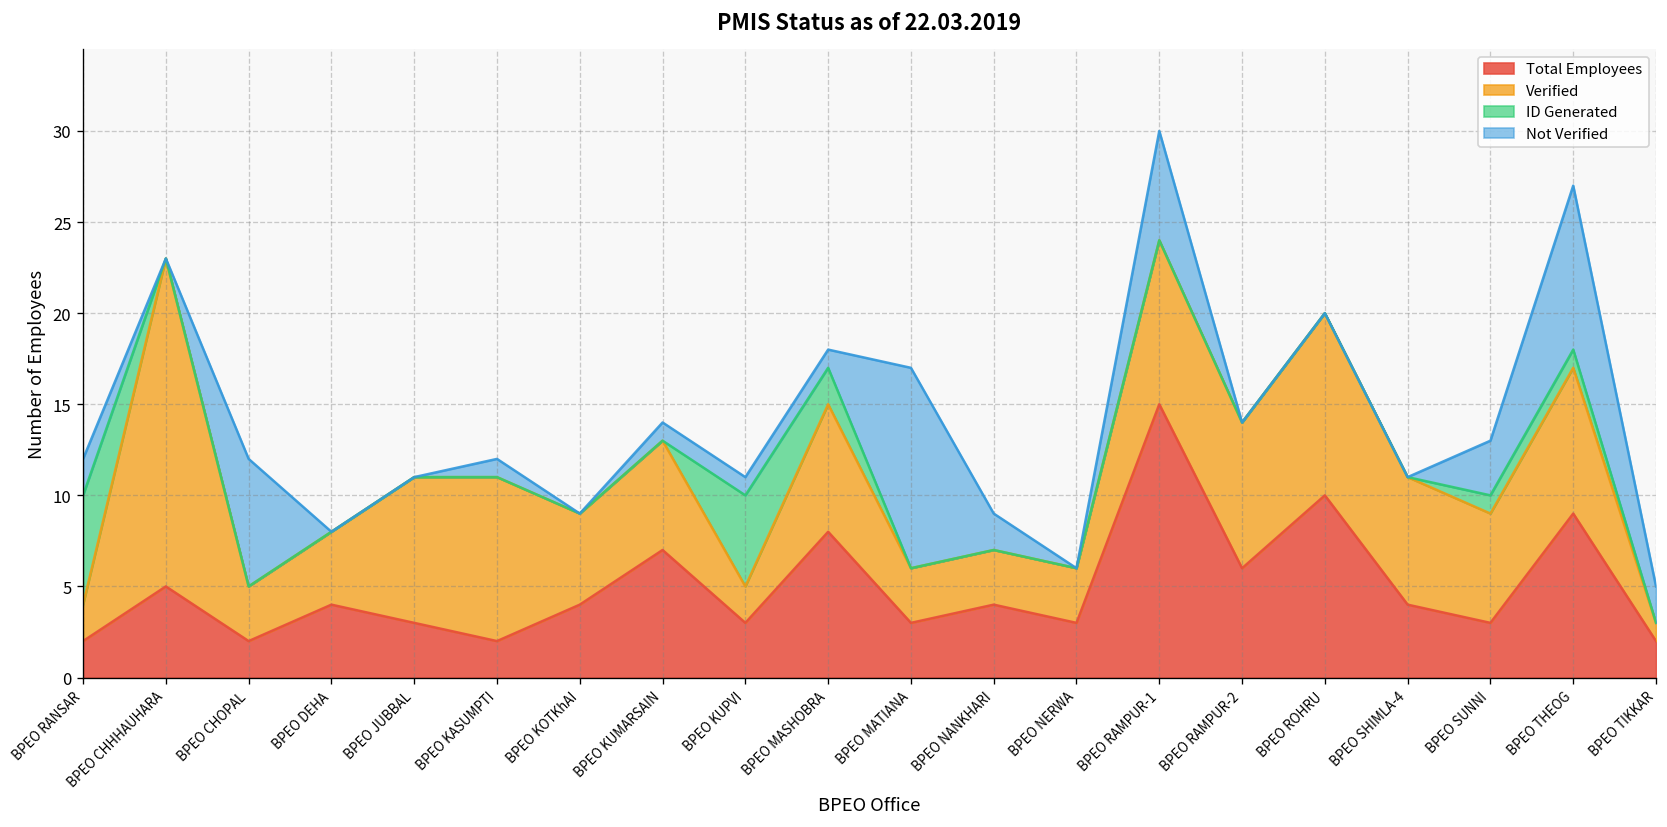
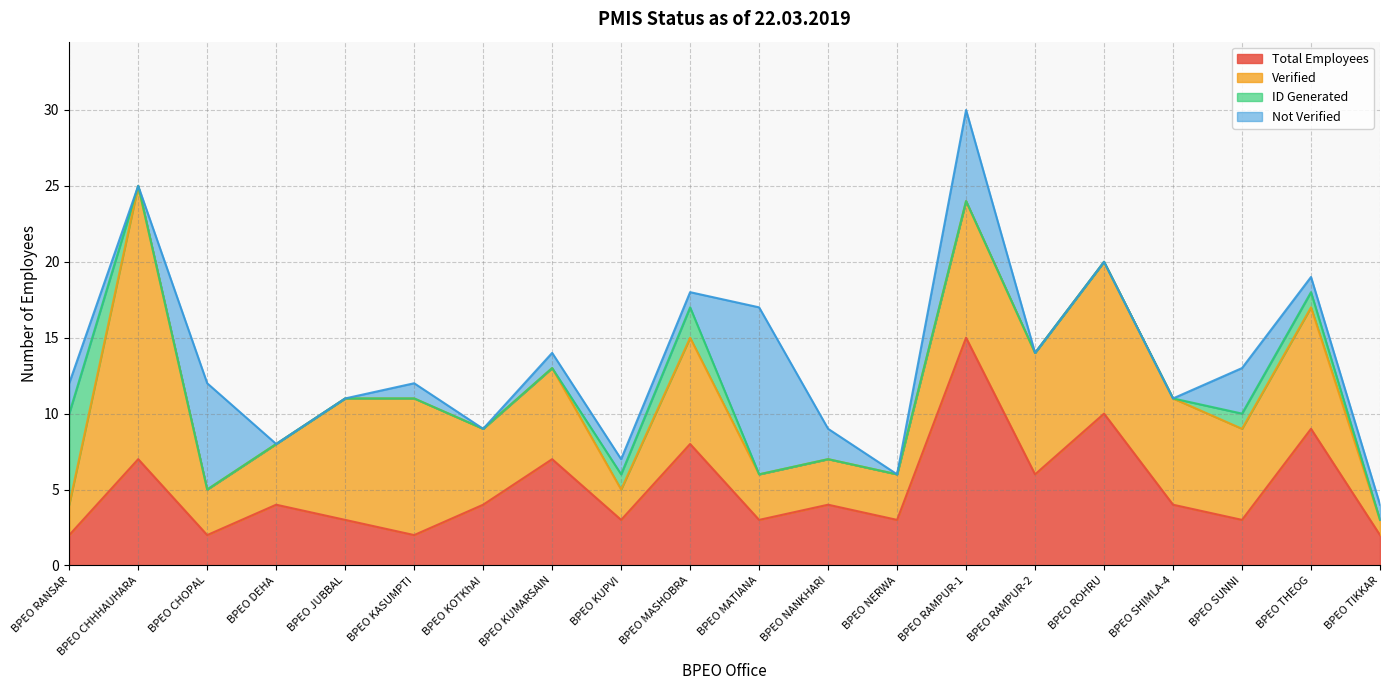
Total Employees, BPEO CHHHAUHARA: 5 -> 7
ID Generated, BPEO KUPVI: 5 -> 1
Not Verified, BPEO THEOG: 9 -> 1
Not Verified, BPEO TIKKAR: 2 -> 1
